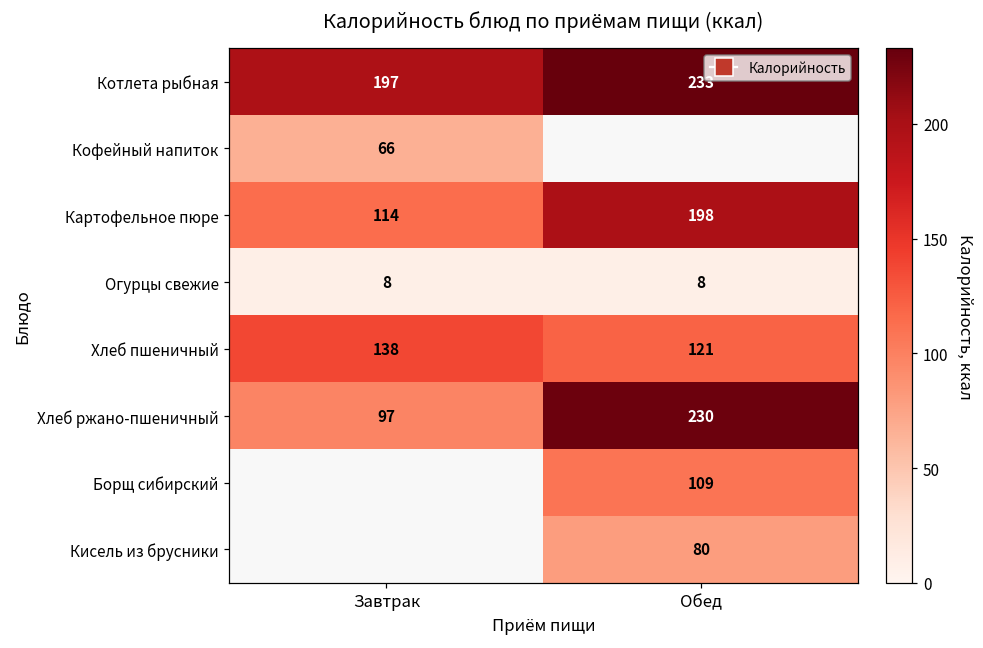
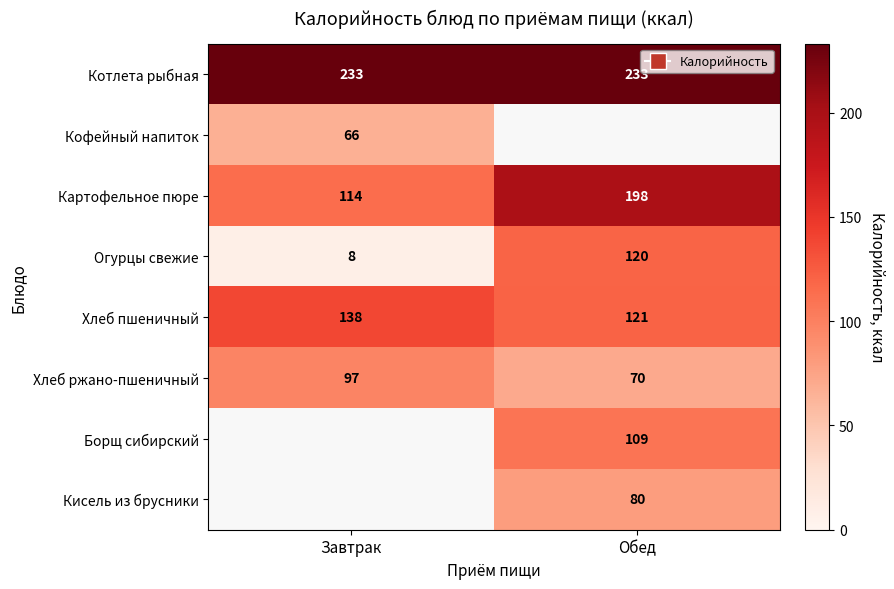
Котлета рыбная, Завтрак: 197 -> 233
Огурцы свежие, Обед: 8 -> 120
Хлеб ржано-пшеничный, Обед: 230 -> 70
